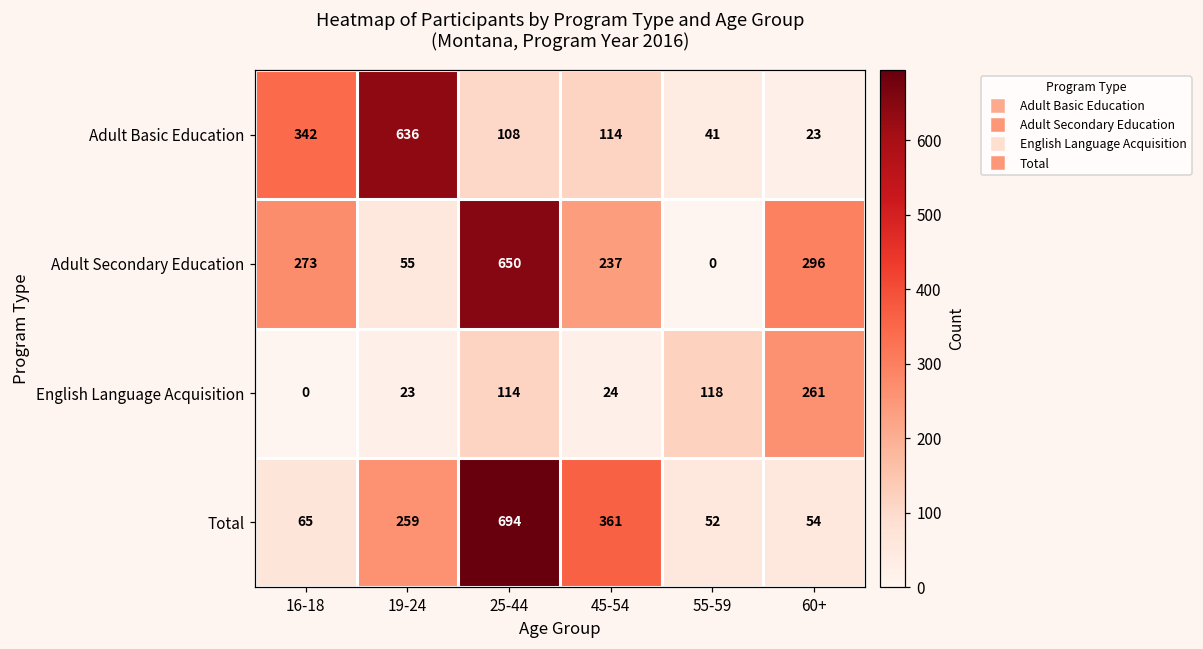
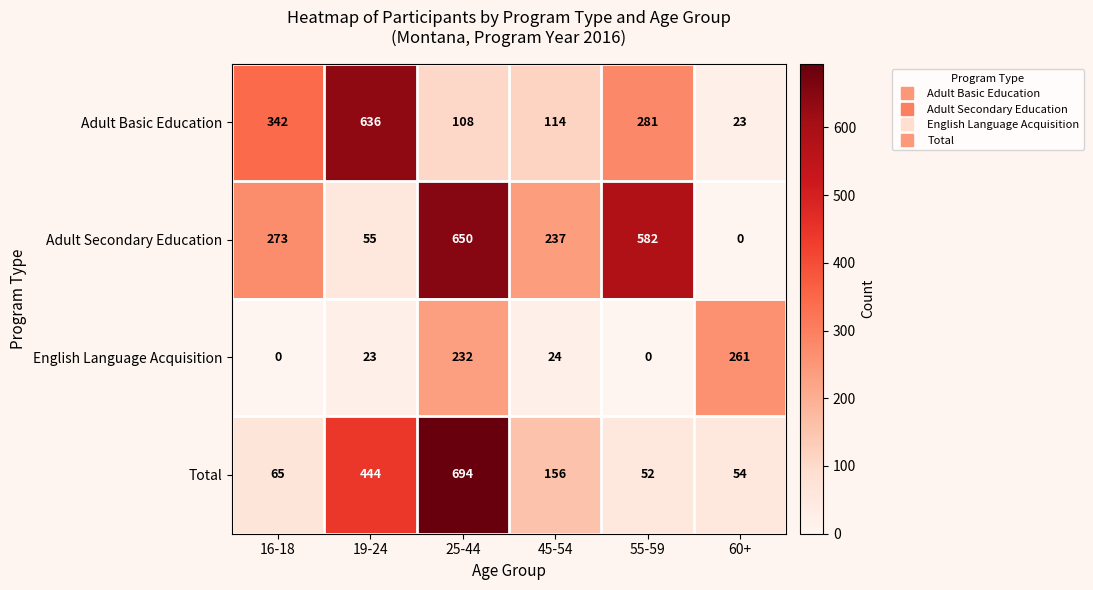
Adult Basic Education, 55-59: 41 -> 281
Adult Secondary Education, 55-59: 0 -> 582
Adult Secondary Education, 60+: 296 -> 0
English Language Acquisition, 25-44: 114 -> 232
English Language Acquisition, 55-59: 118 -> 0
Total, 19-24: 259 -> 444
Total, 45-54: 361 -> 156
